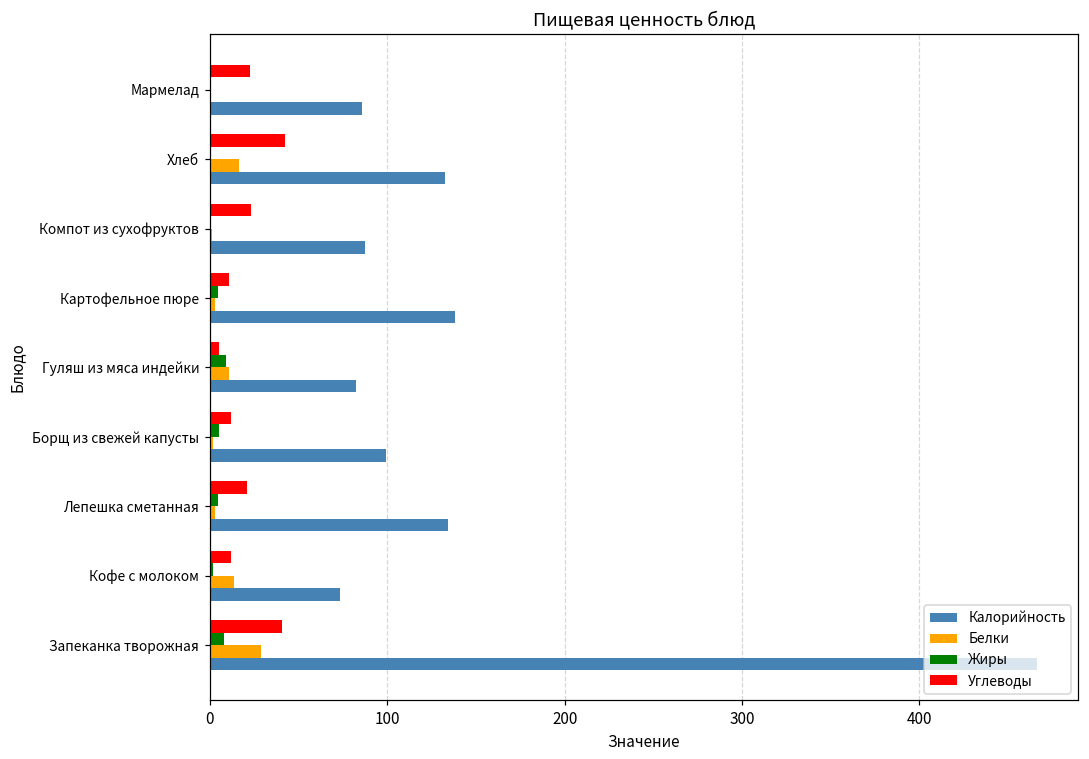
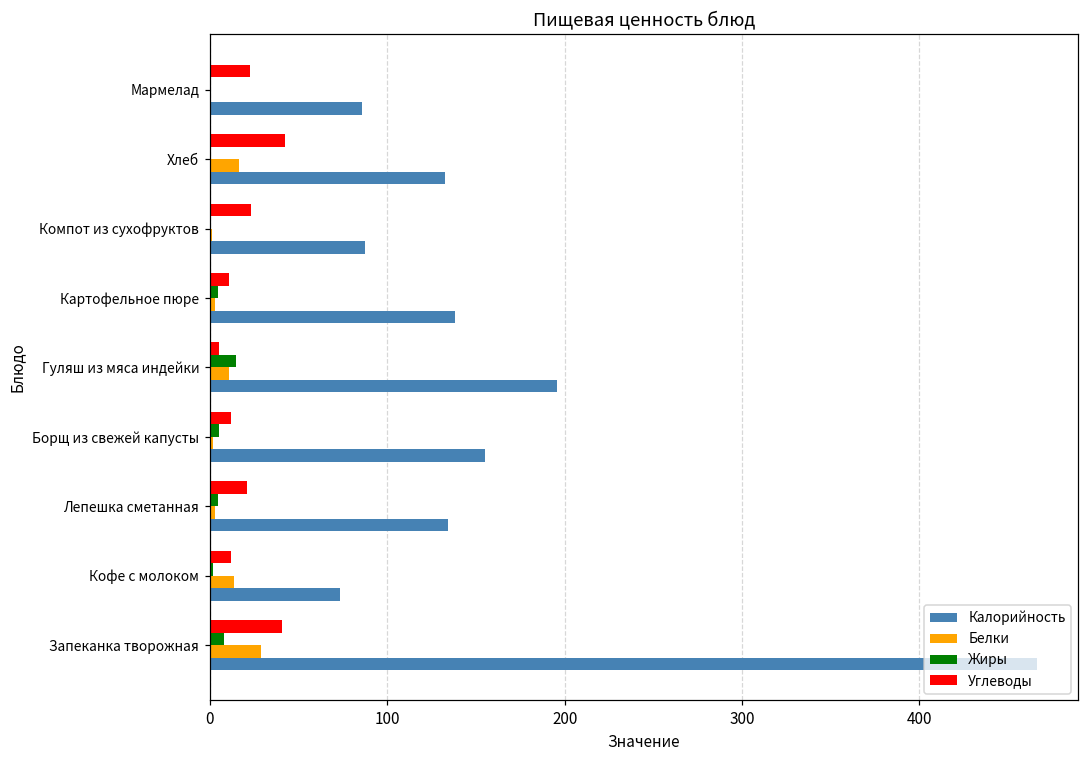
Жиры, Гуляш из мяса индейки: 9 -> 15
Калорийность, Гуляш из мяса индейки: 83 -> 196
Калорийность, Борщ из свежей капусты: 99 -> 155
